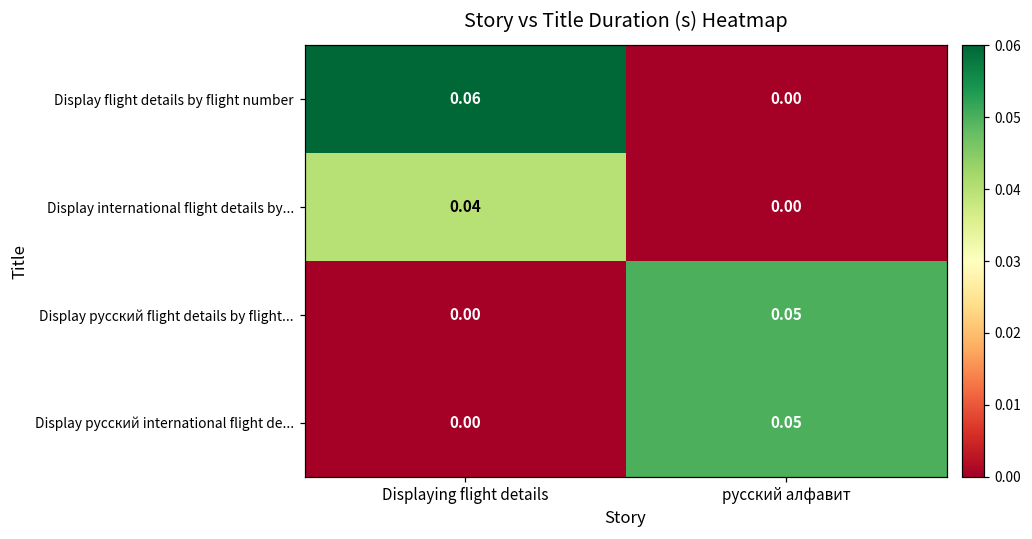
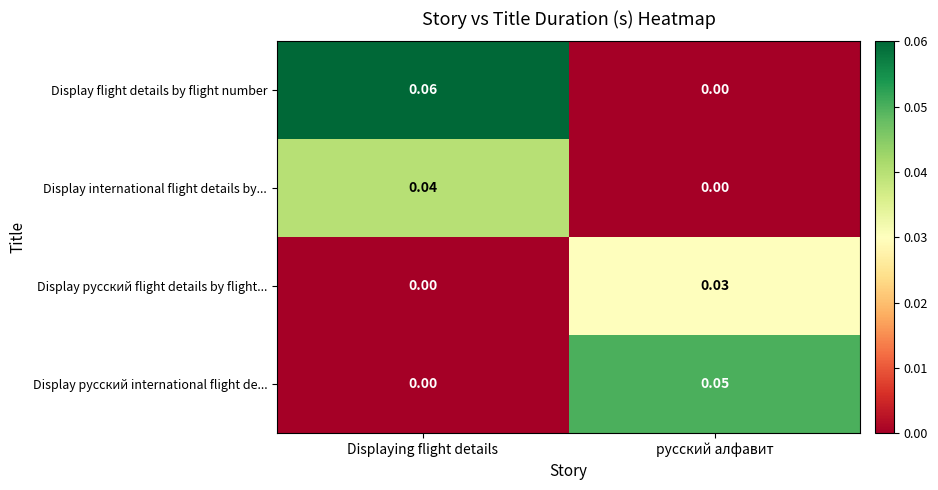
Display русский flight details by flight..., русский алфавит: 0.05 -> 0.03
